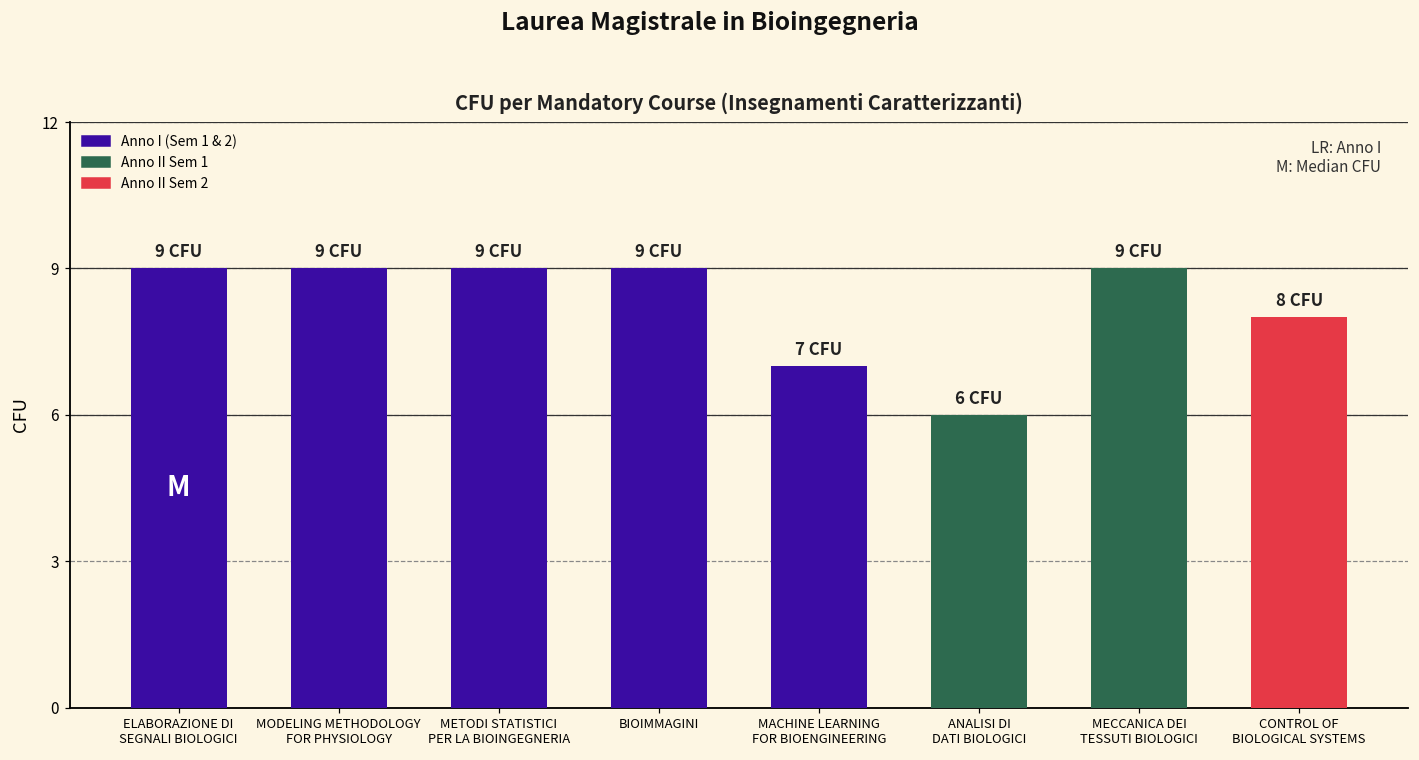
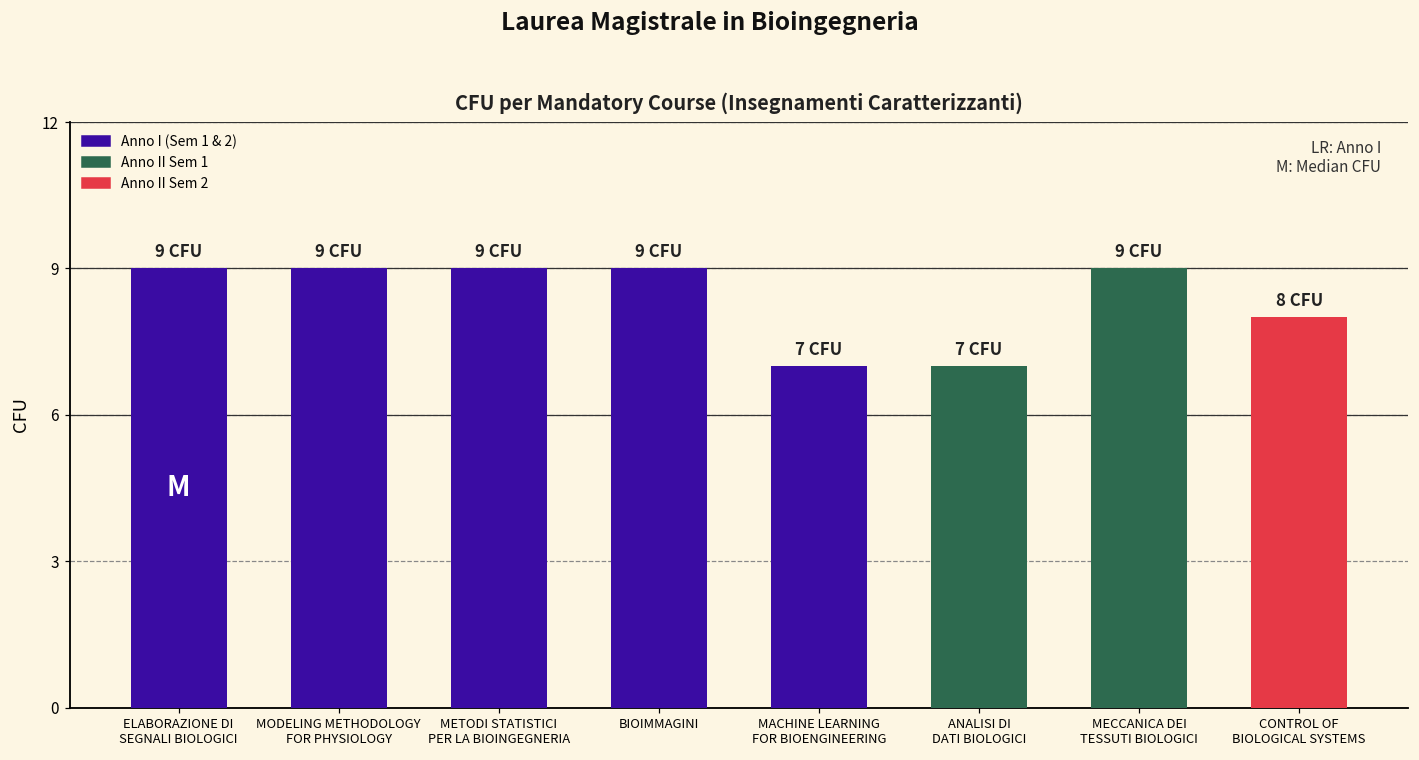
ANALISI DI DATI BIOLOGICI: 6 -> 7
